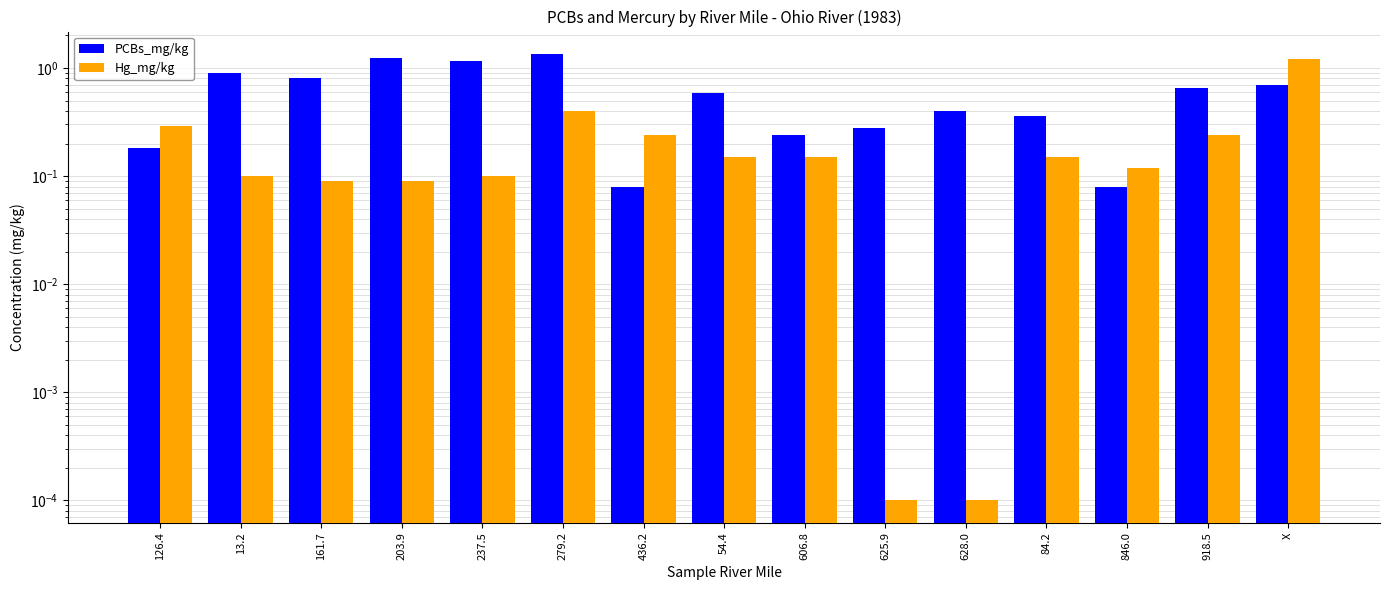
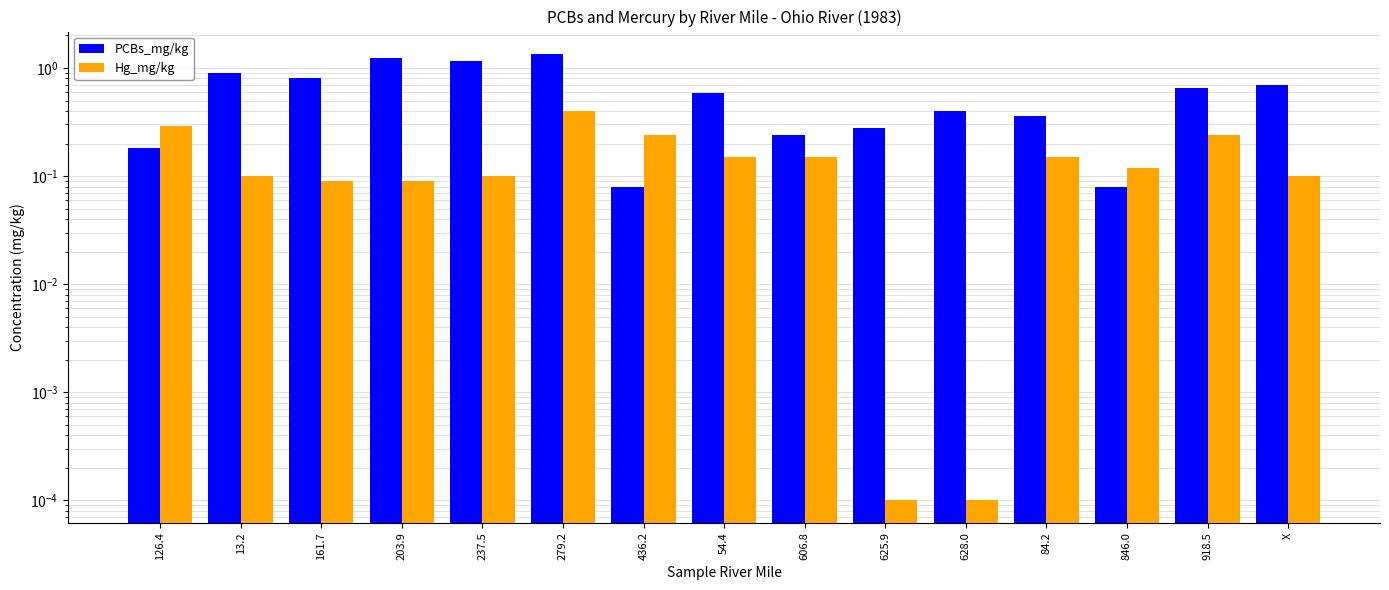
Hg_mg/kg, X: 1.2 -> 0.1
